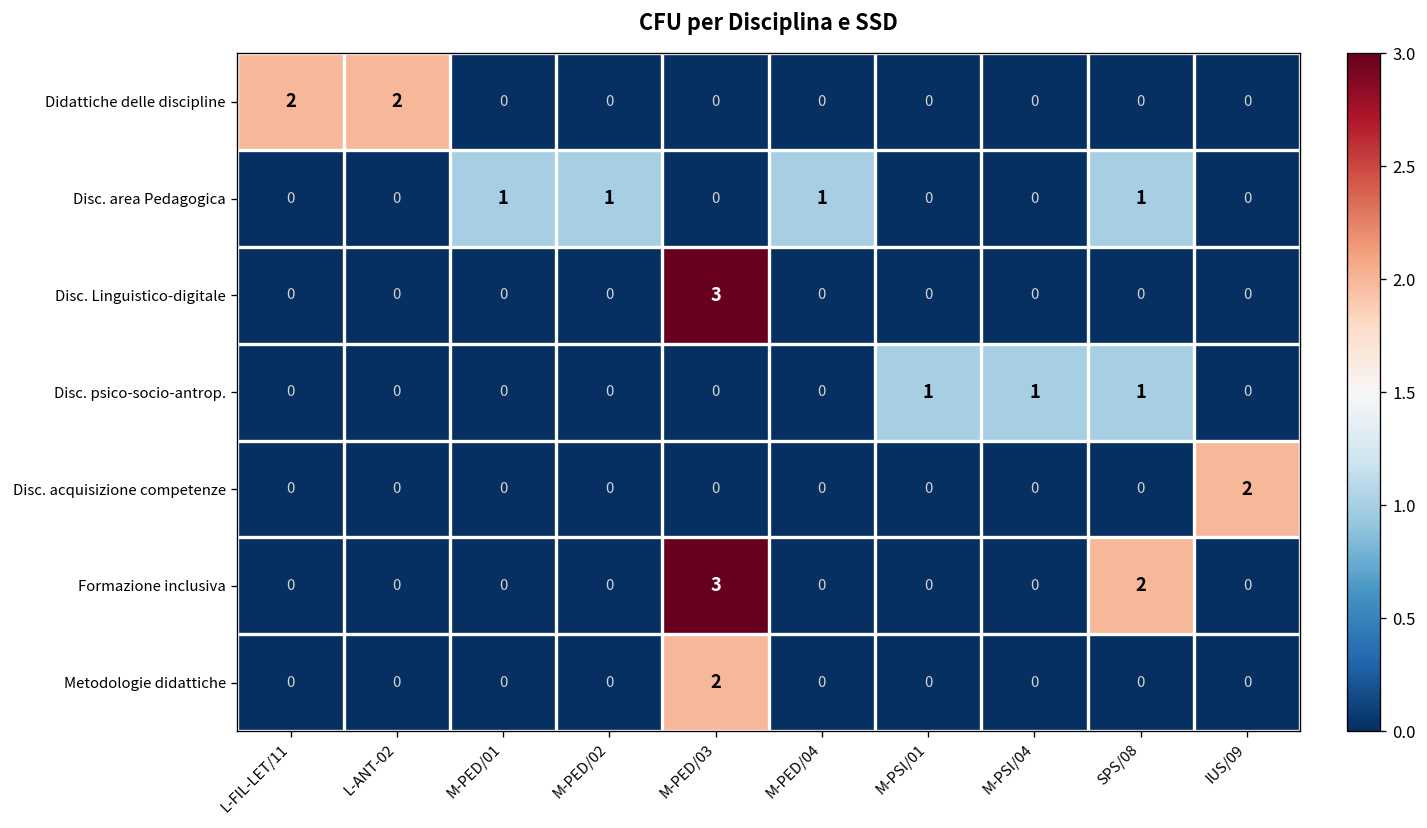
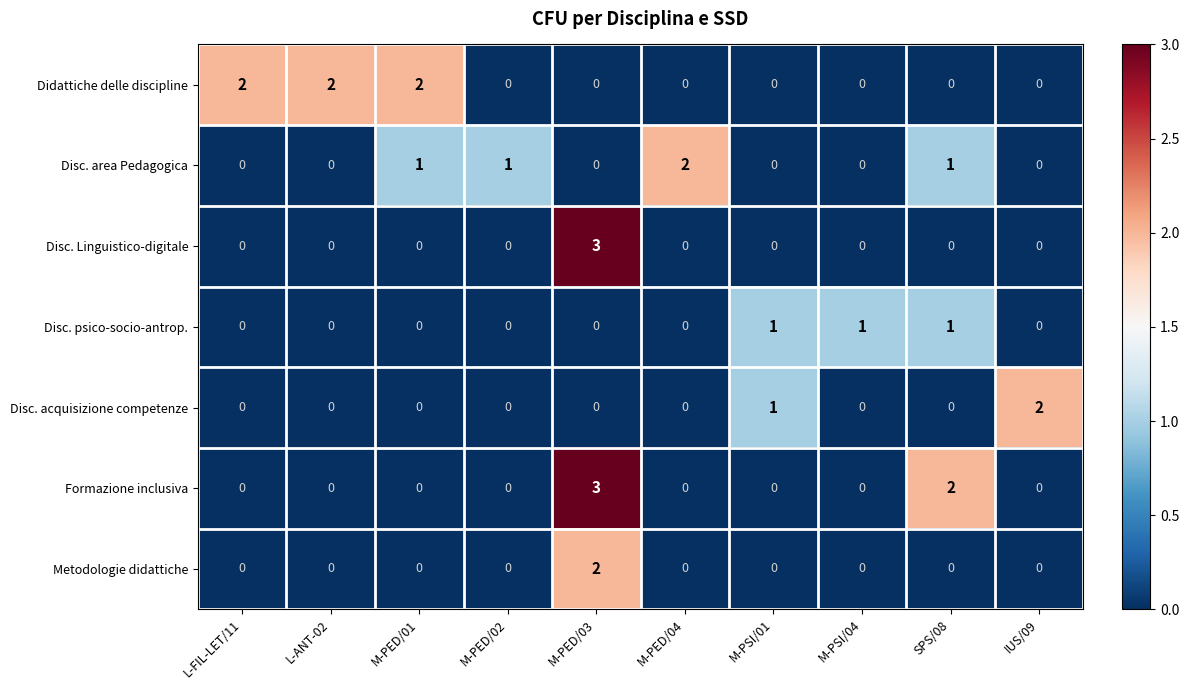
Didattiche delle discipline, M-PED/01: 0 -> 2
Disc. area Pedagogica, M-PED/04: 1 -> 2
Disc. acquisizione competenze, M-PSI/01: 0 -> 1
